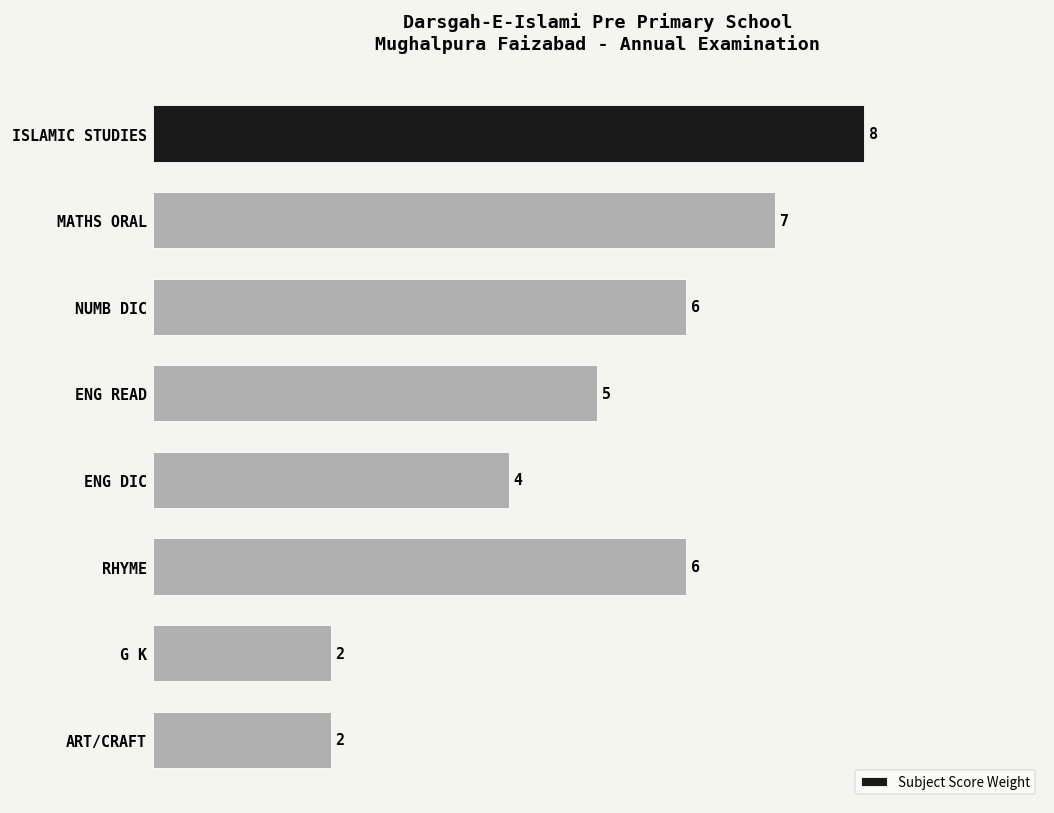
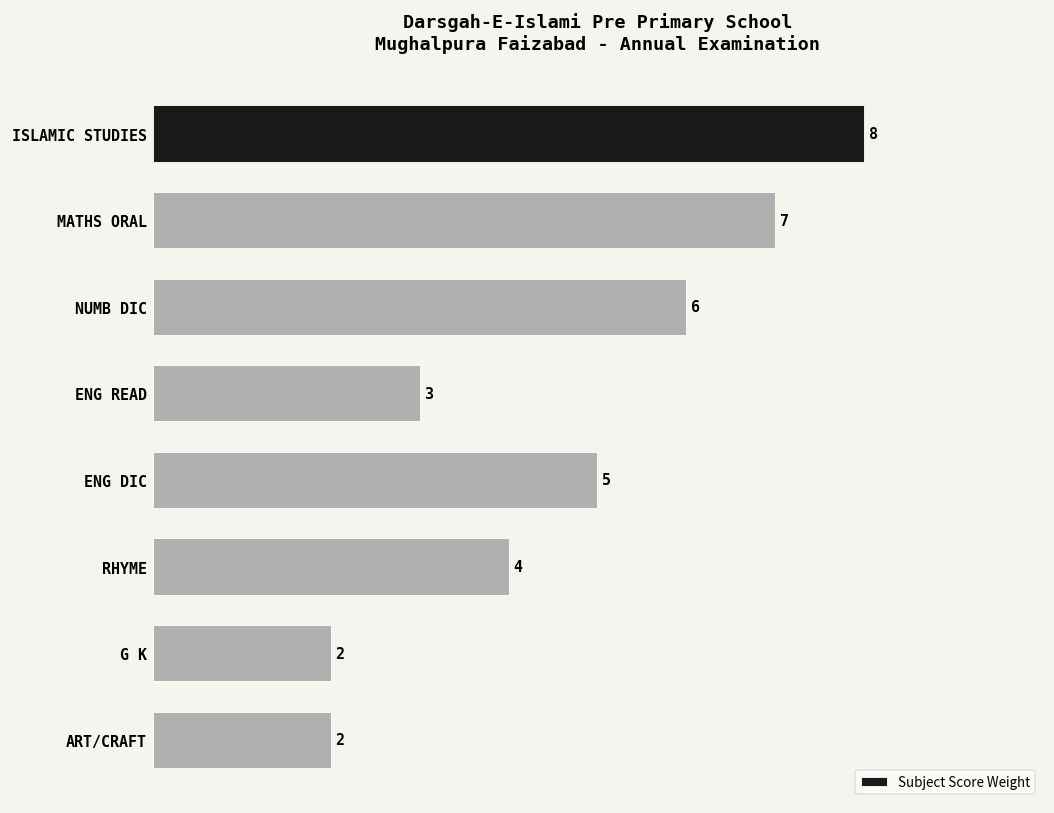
ENG READ: 5 -> 3
ENG DIC: 4 -> 5
RHYME: 6 -> 4
